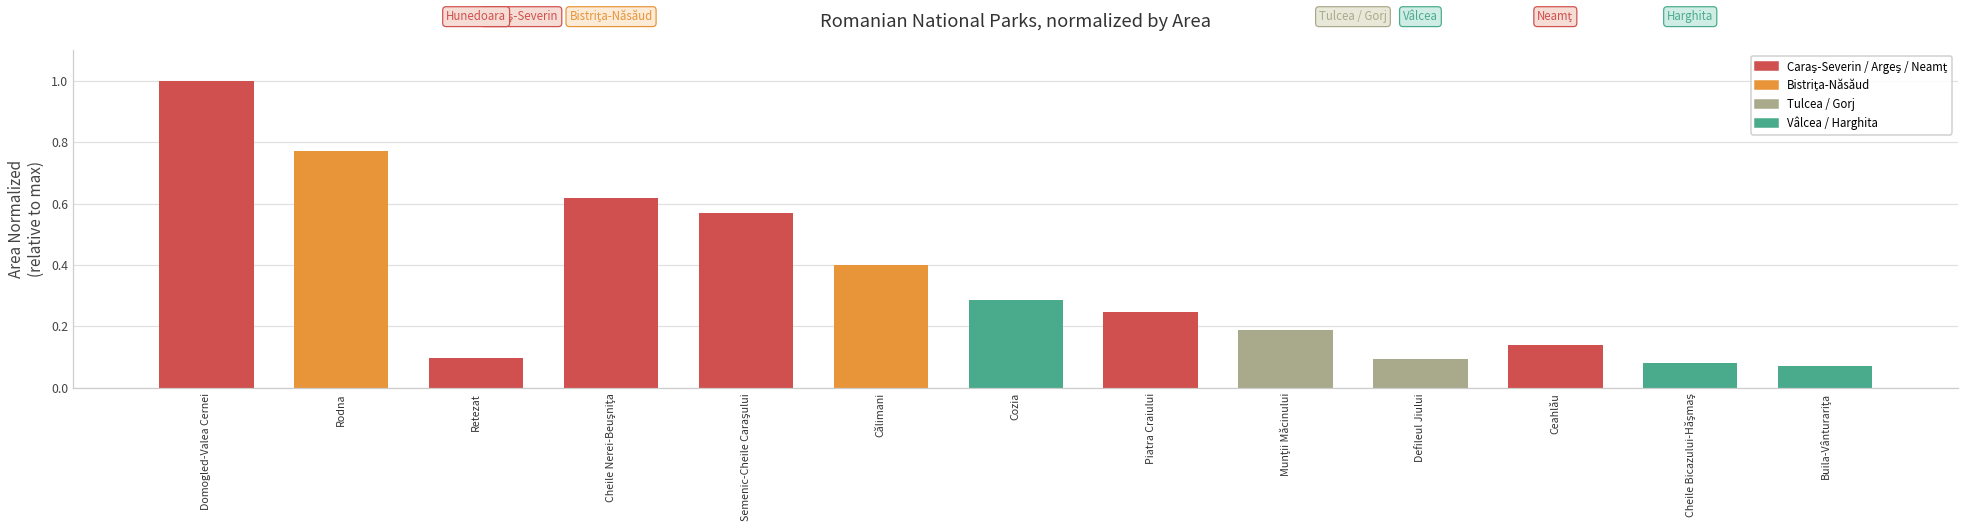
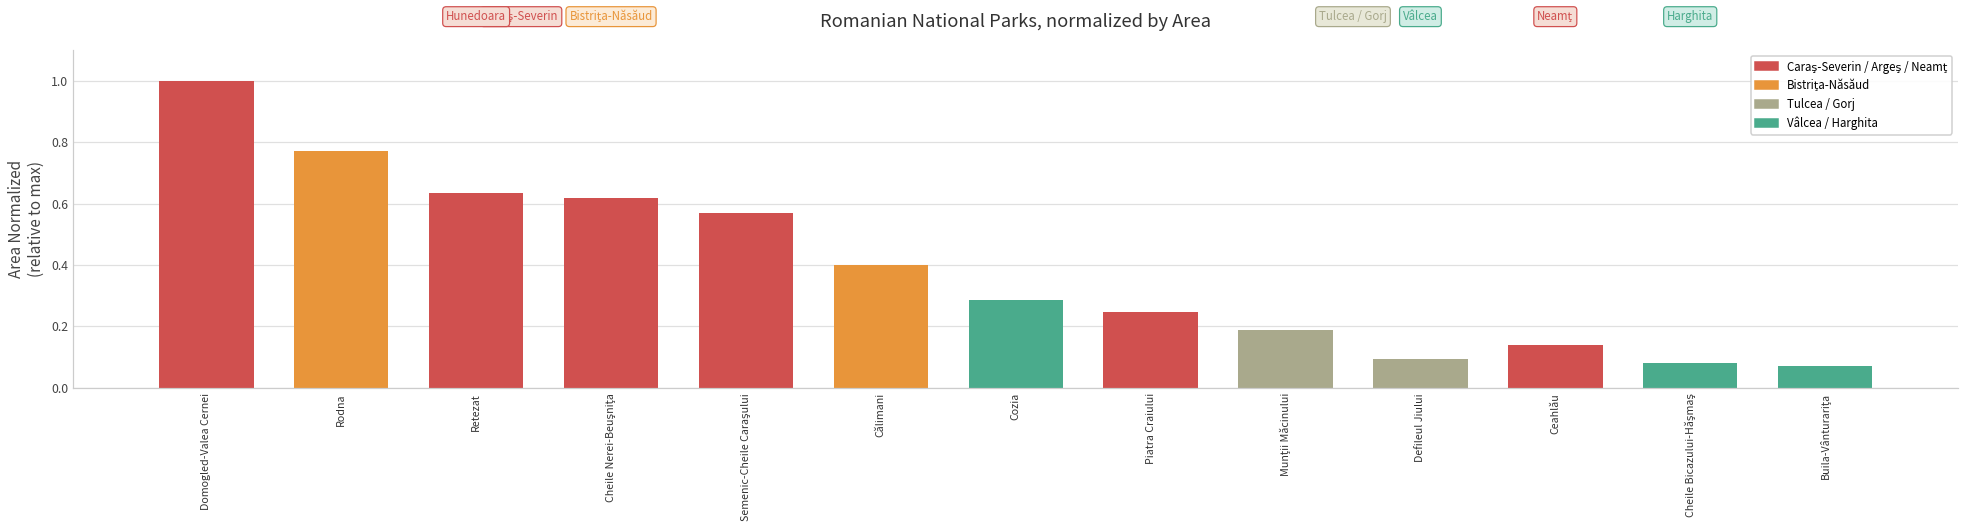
Retezat: 0.10 -> 0.63
